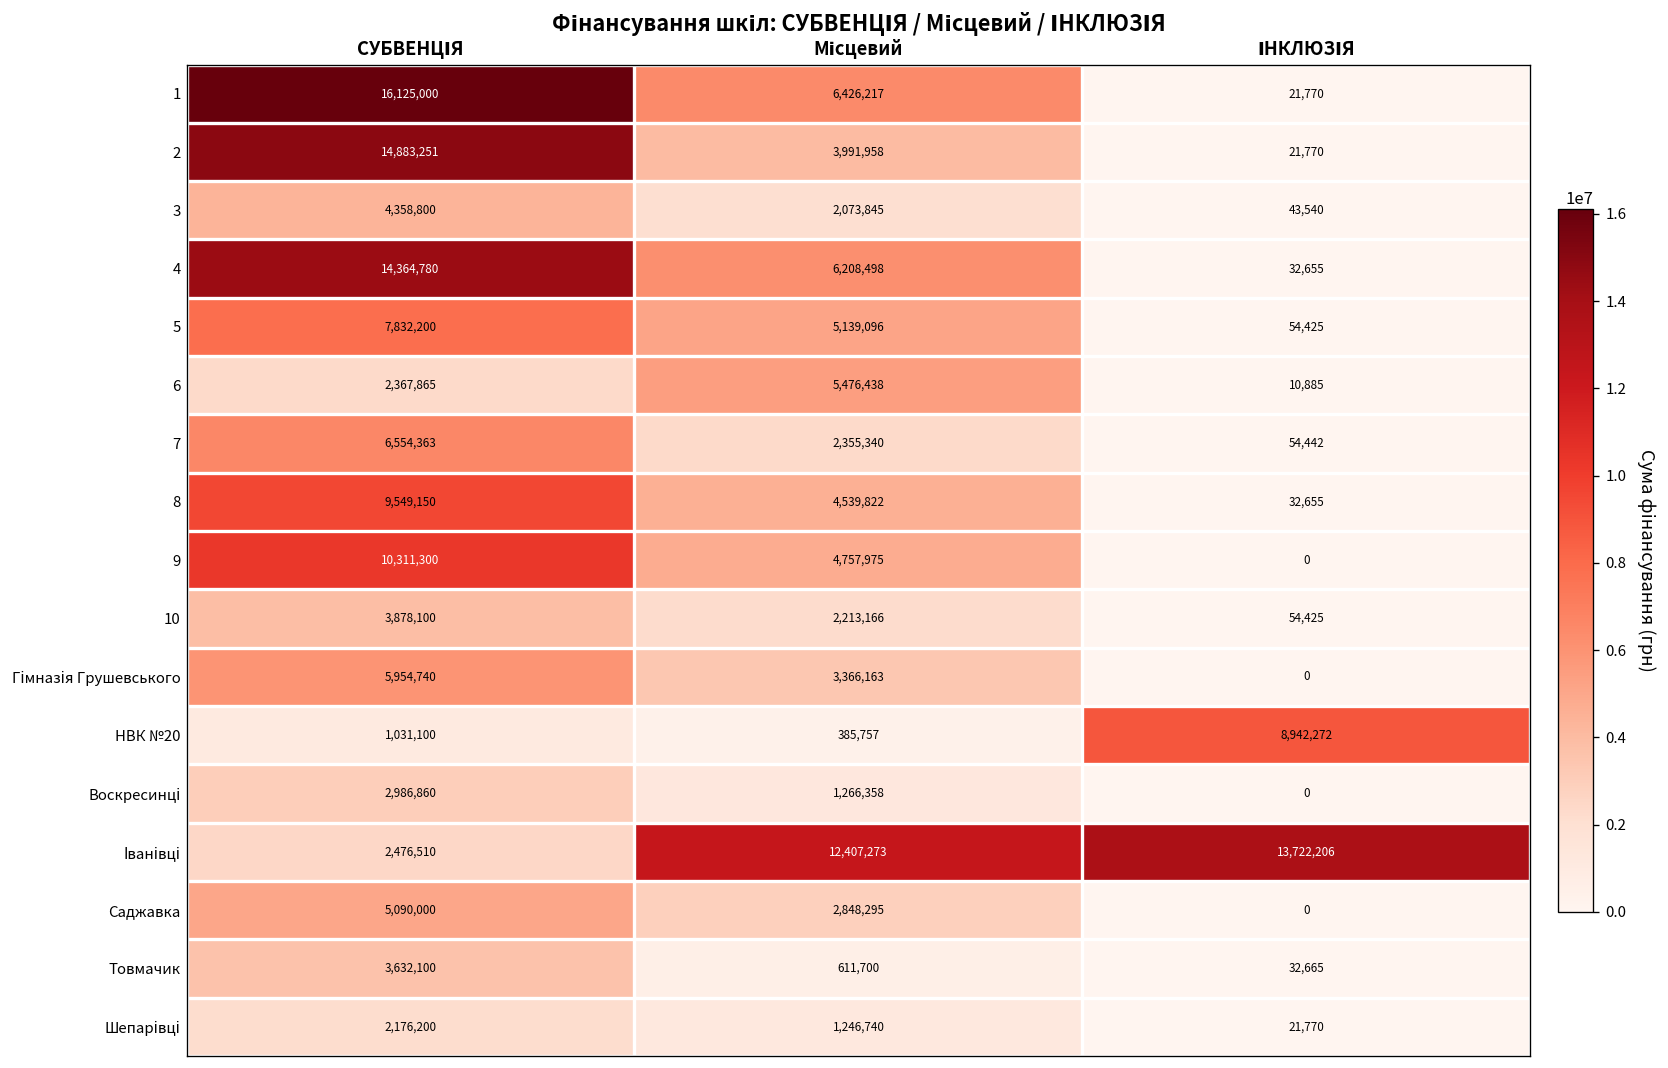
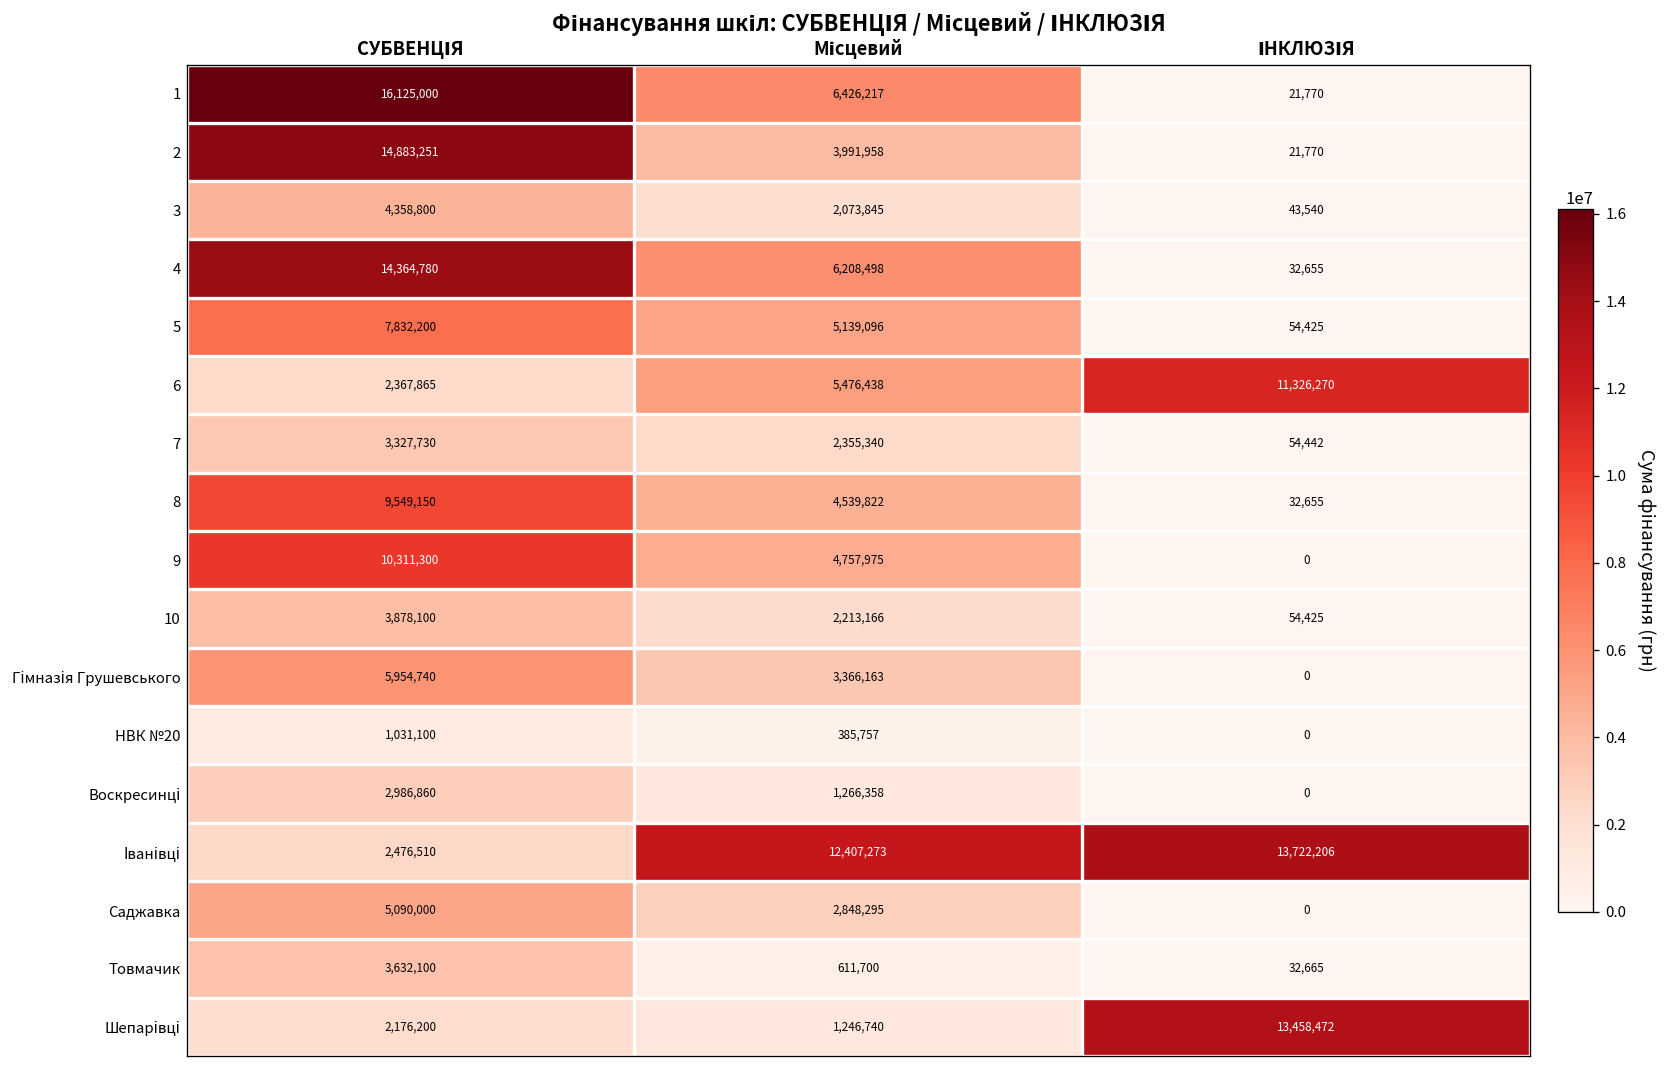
6, ІНКЛЮЗІЯ: 10,885 -> 11,326,270
7, СУБВЕНЦІЯ: 6,554,363 -> 3,327,730
НВК №20, ІНКЛЮЗІЯ: 8,942,272 -> 0
Шепарівці, ІНКЛЮЗІЯ: 21,770 -> 13,458,472
